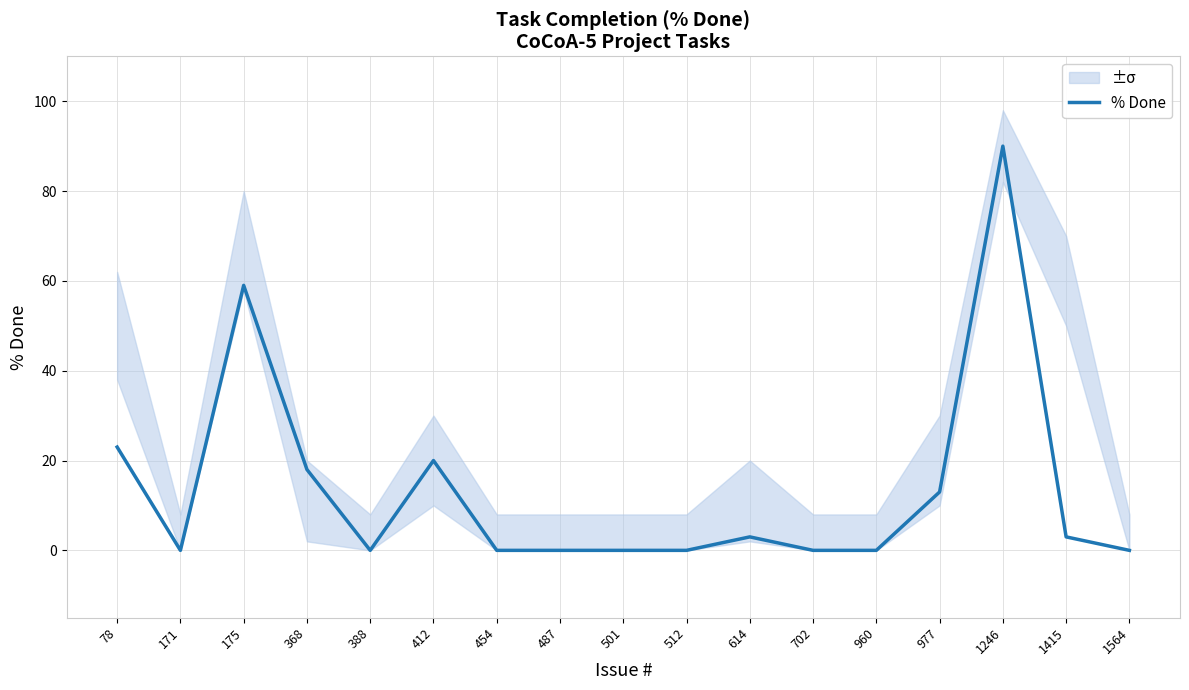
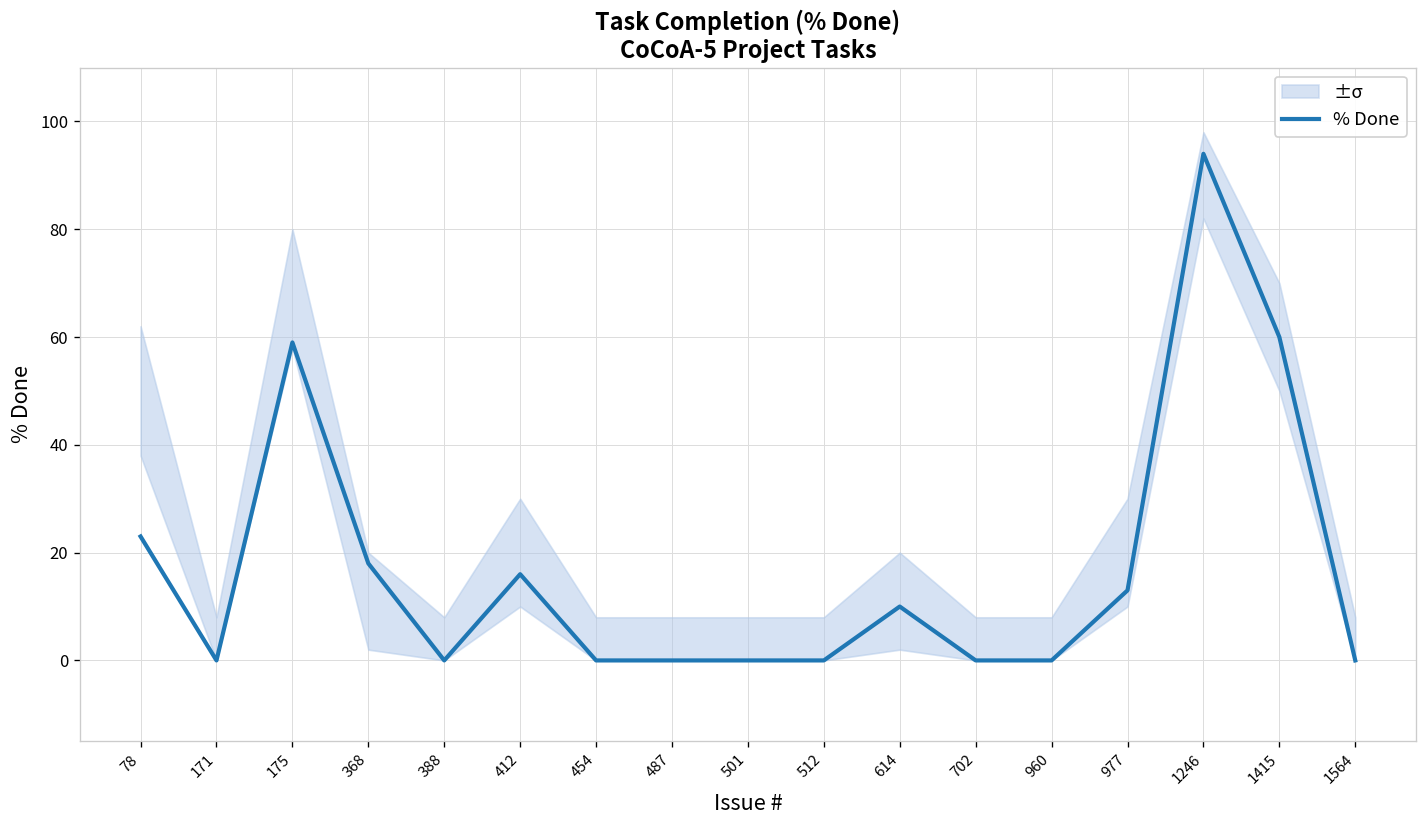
% Done, 412: 20 -> 16
% Done, 614: 3 -> 10
% Done, 1246: 90 -> 94
% Done, 1415: 3 -> 60
